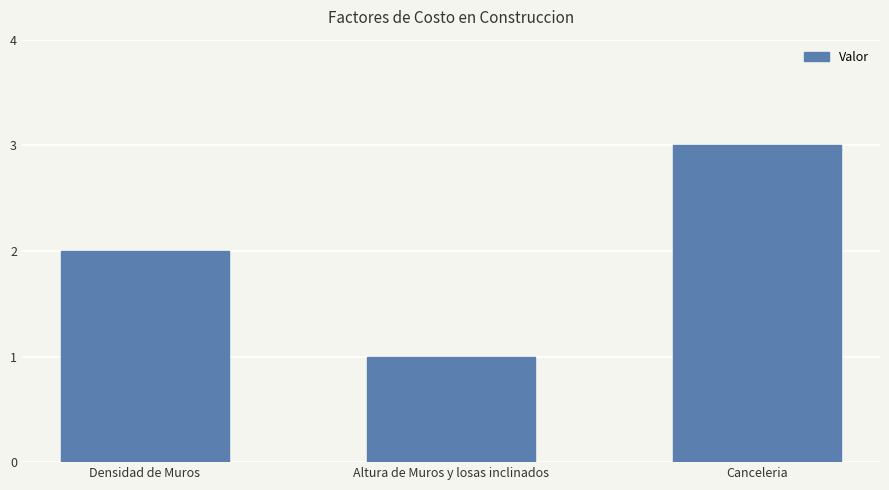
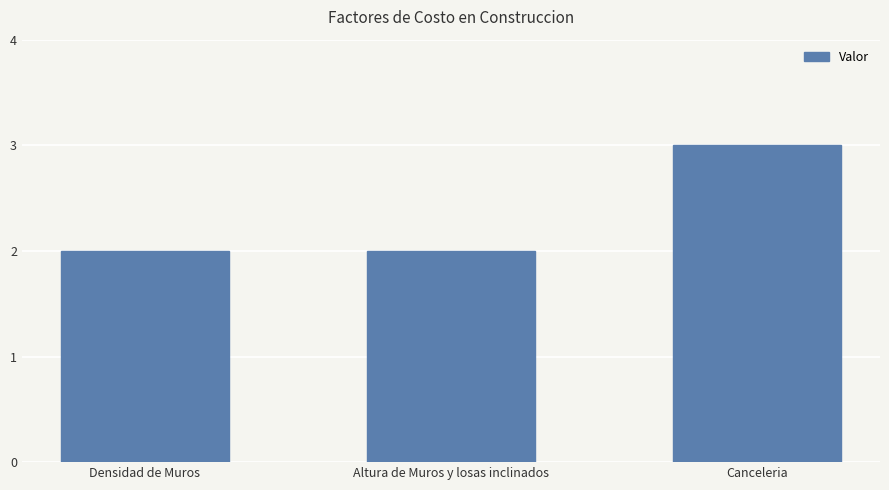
Altura de Muros y losas inclinados: 1 -> 2
